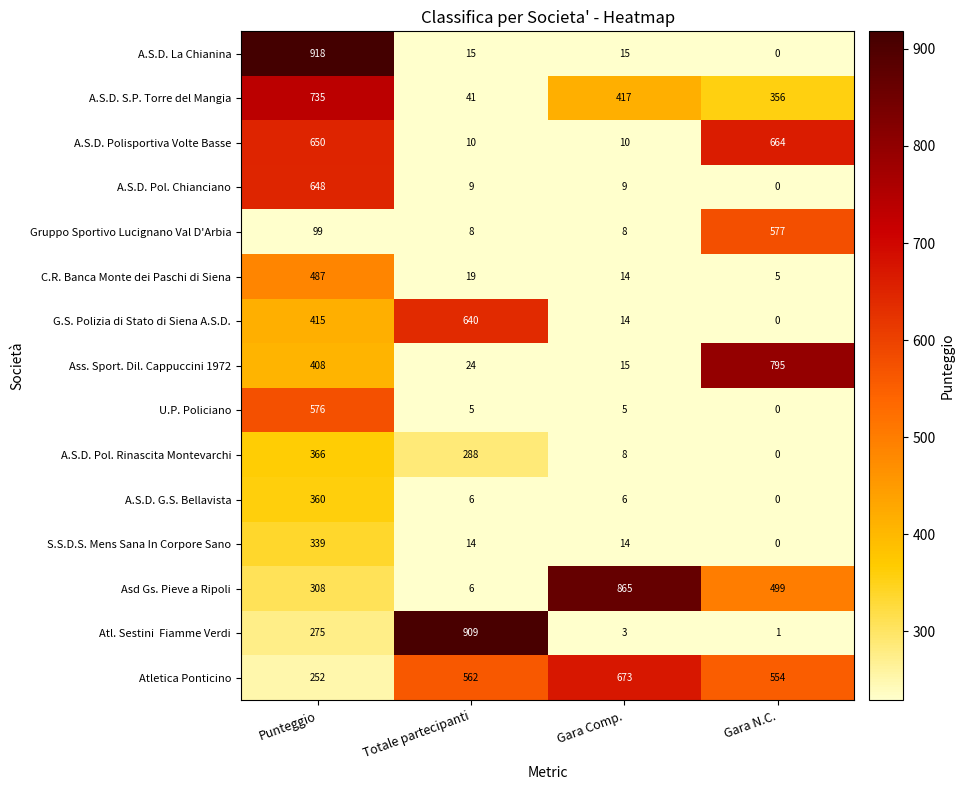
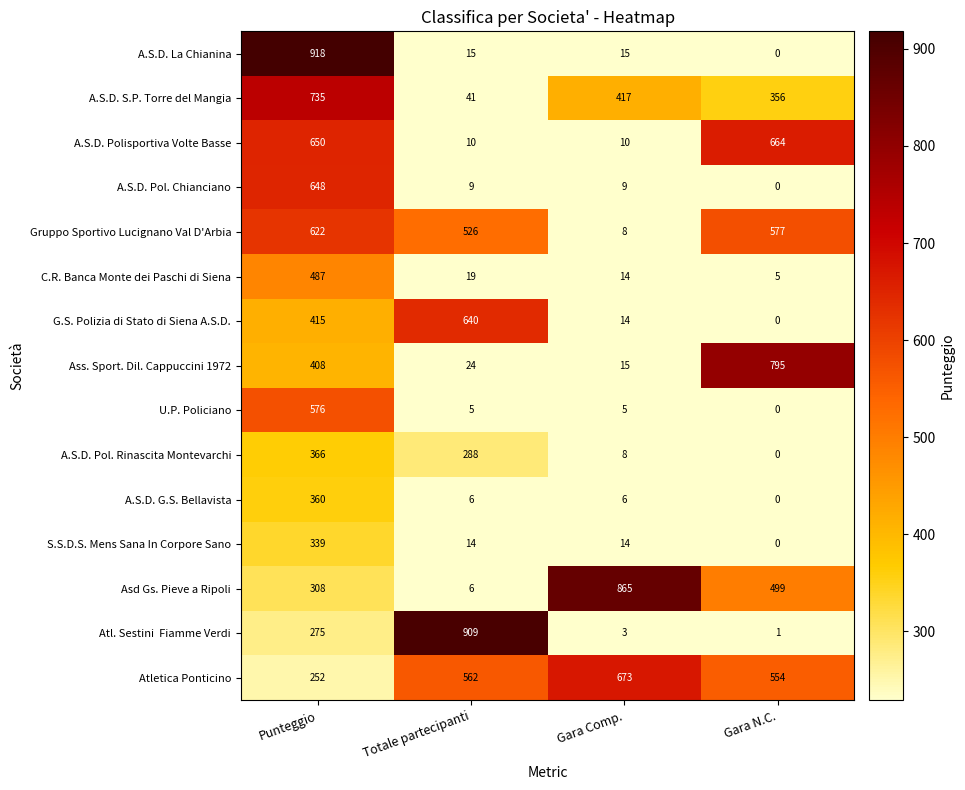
Gruppo Sportivo Lucignano Val D'Arbia, Punteggio: 99 -> 622
Gruppo Sportivo Lucignano Val D'Arbia, Totale partecipanti: 8 -> 526
